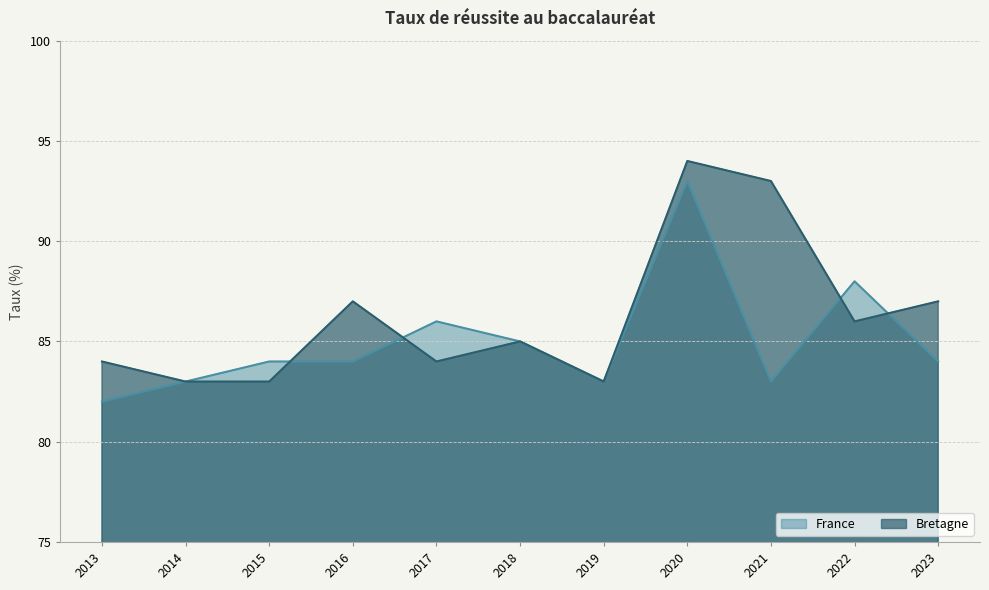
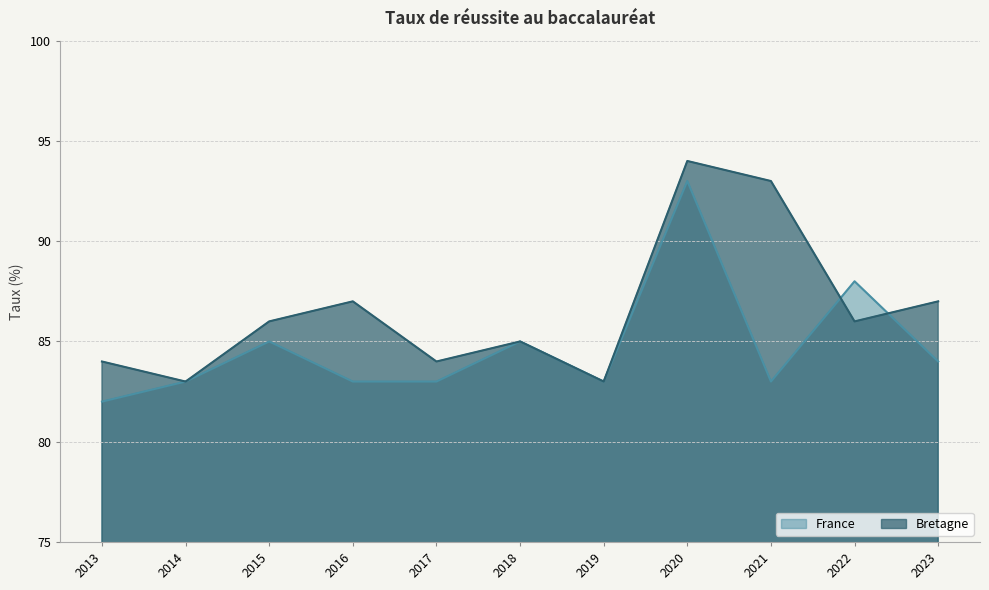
France, 2015: 84 -> 85
Bretagne, 2015: 83 -> 86
France, 2016: 84 -> 83
France, 2017: 86 -> 83
